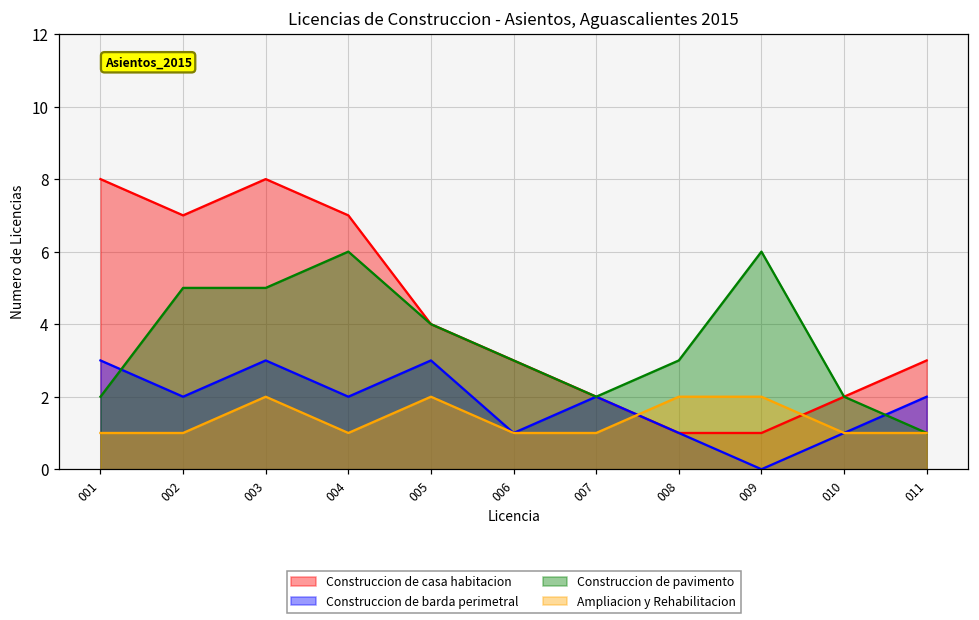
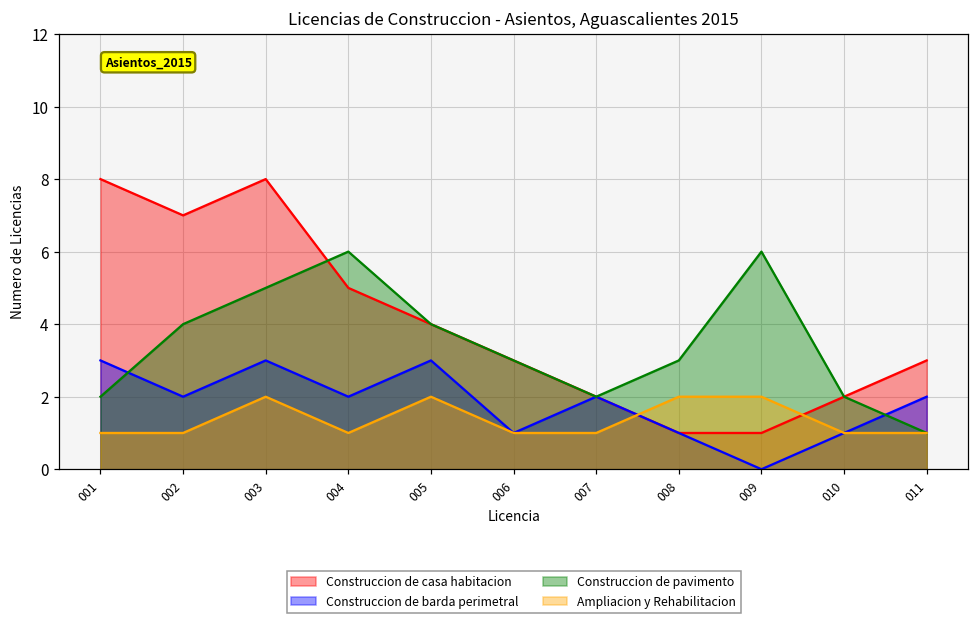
Construccion de pavimento, 002: 5 -> 4
Construccion de casa habitacion, 004: 7 -> 5
